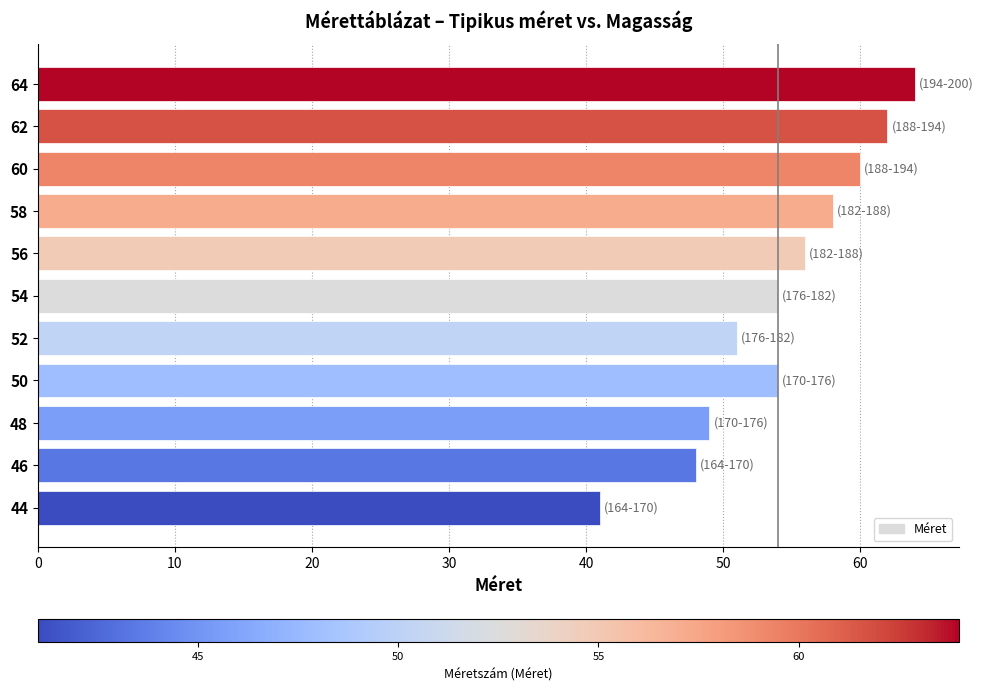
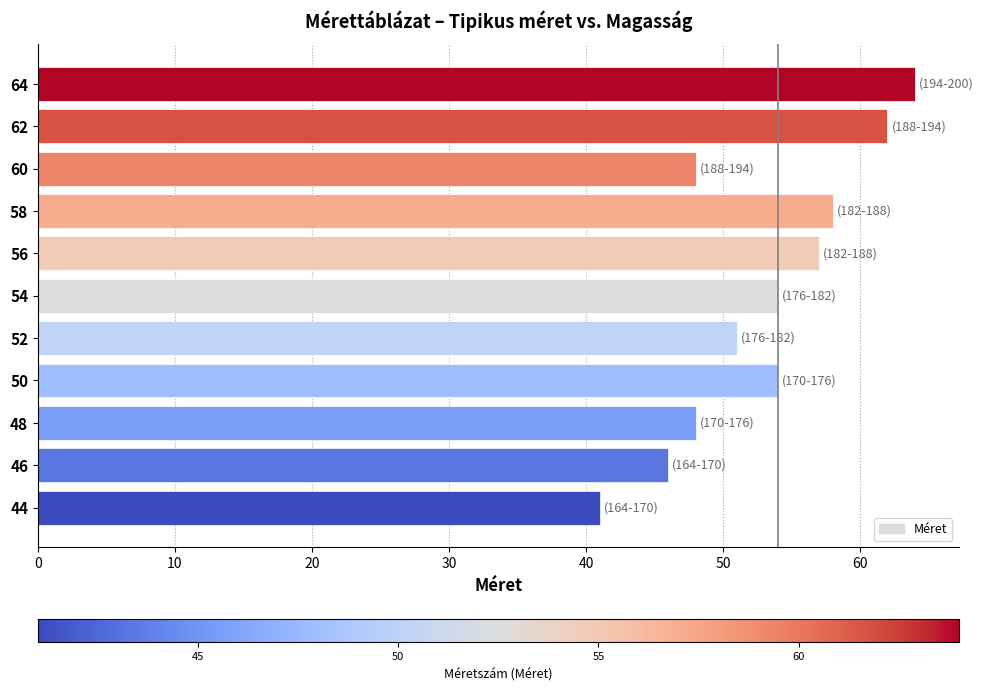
60: 60 -> 48
56: 56 -> 57
48: 49 -> 48
46: 48 -> 46
